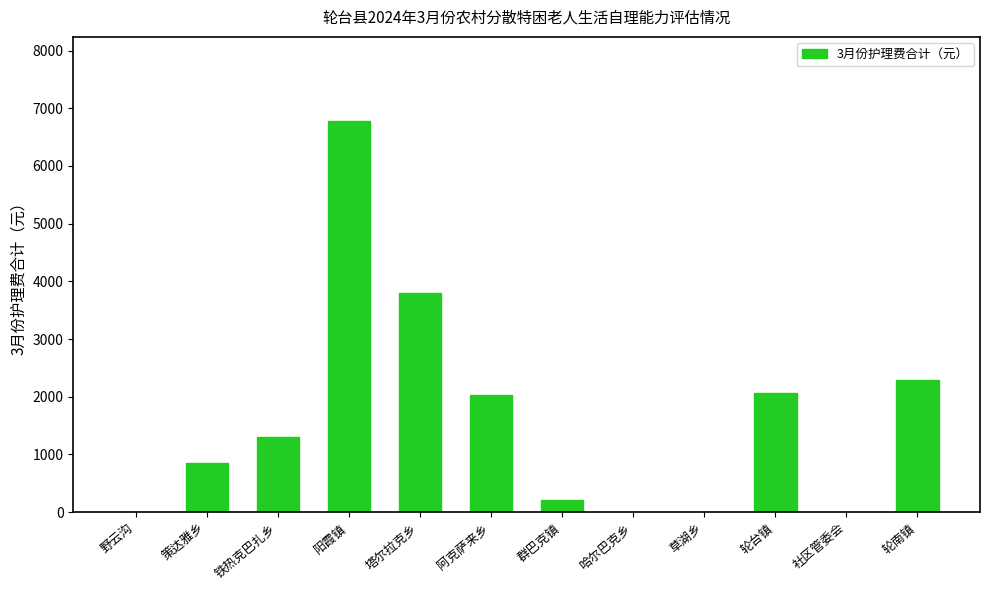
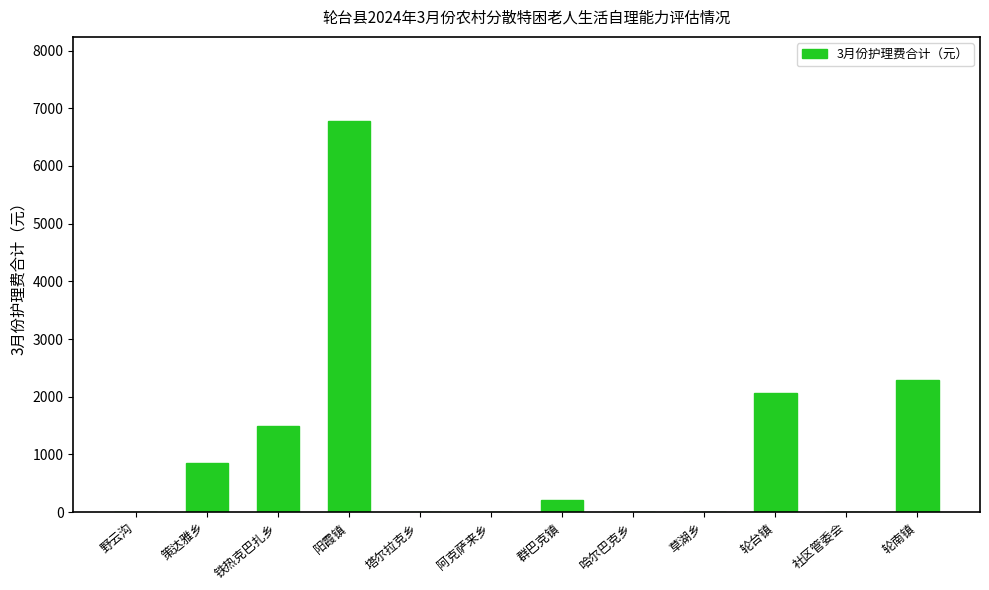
铁热克巴扎乡: 1300 -> 1500
塔尔拉克乡: 3800 -> 0
阿克萨来乡: 2000 -> 0
